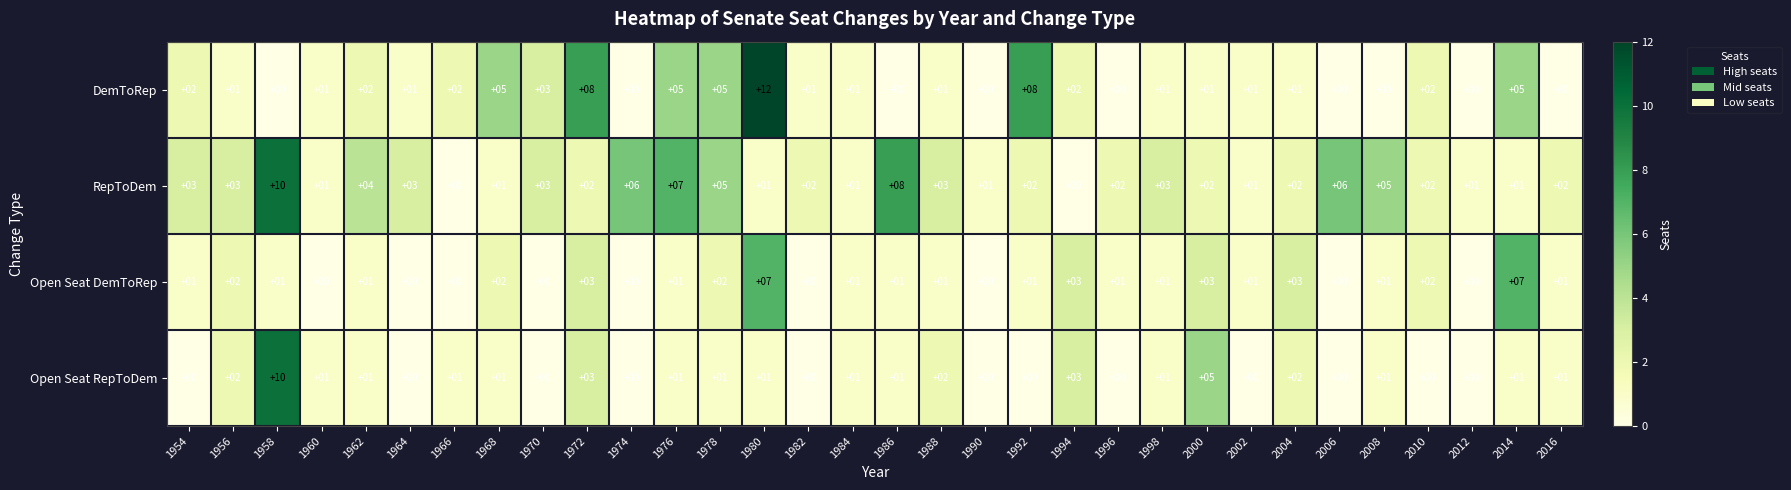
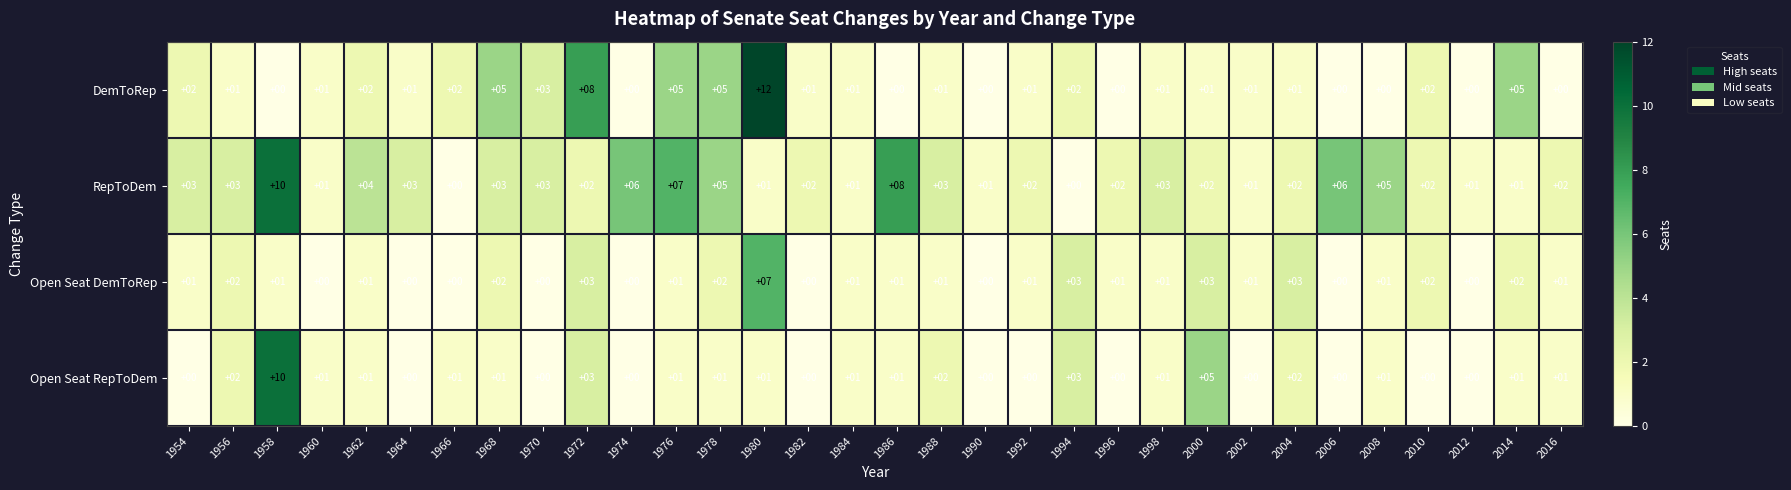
DemToRep, 1992: +08 -> +01
RepToDem, 1968: +01 -> +03
Open Seat DemToRep, 2014: +07 -> +02
